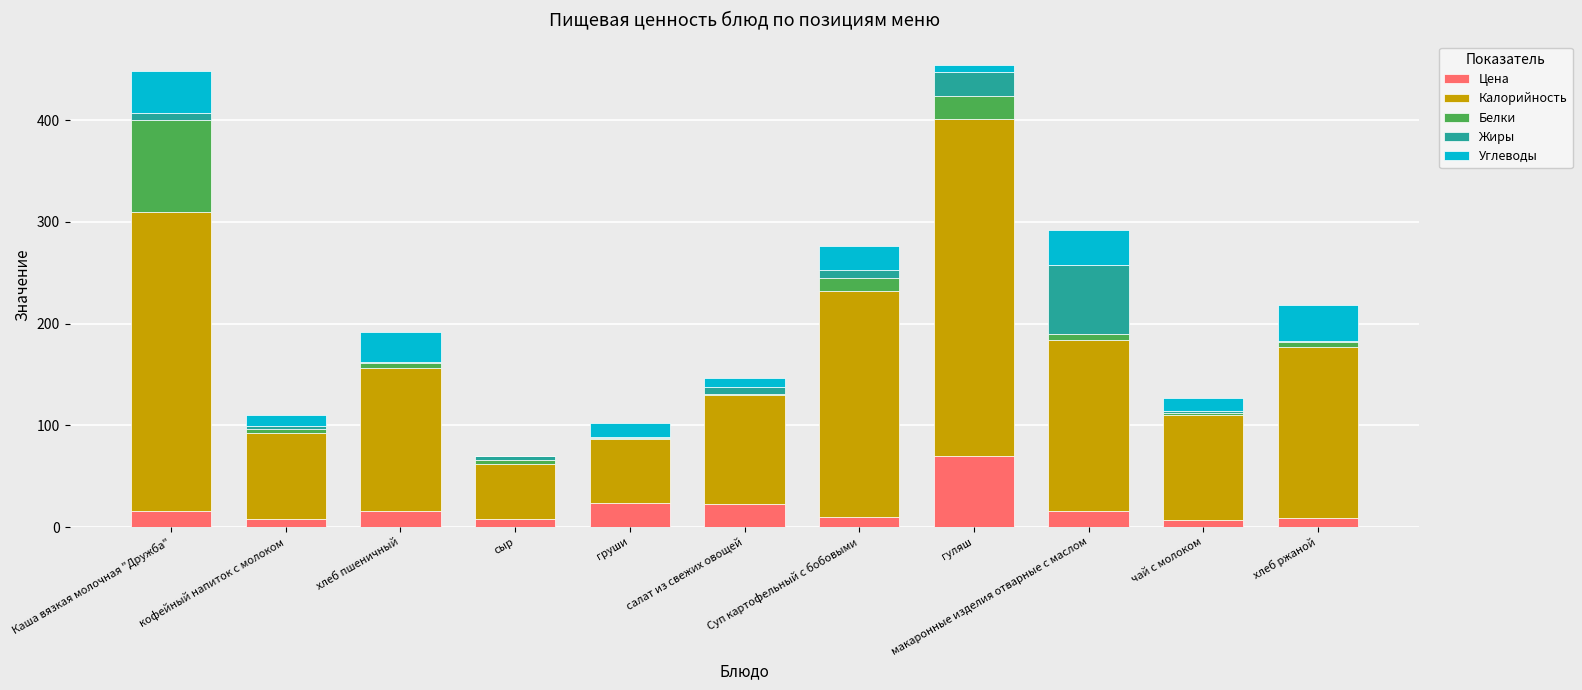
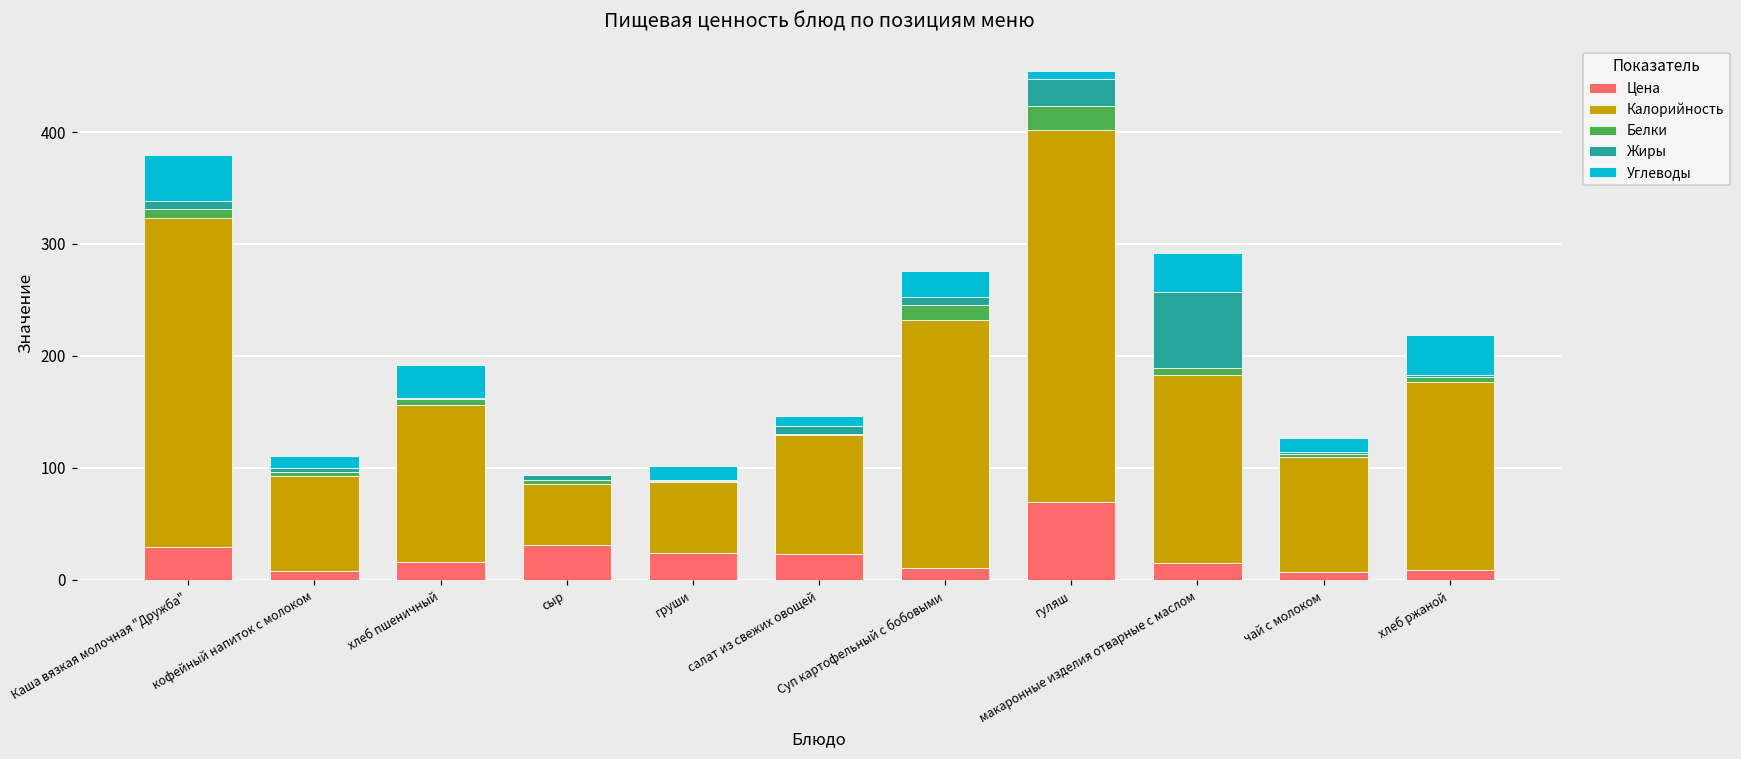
Цена, Каша вязкая молочная "Дружба": 15 -> 30
Белки, Каша вязкая молочная "Дружба": 91 -> 8
Цена, сыр: 8 -> 31
